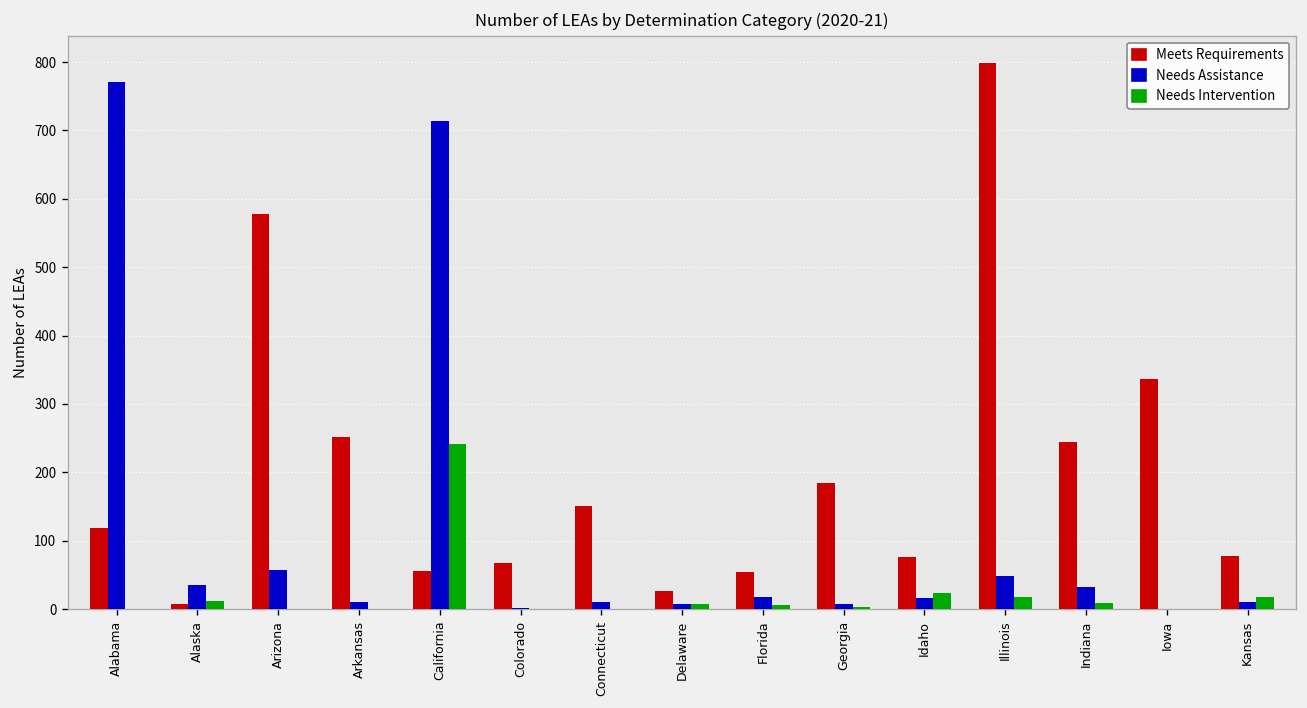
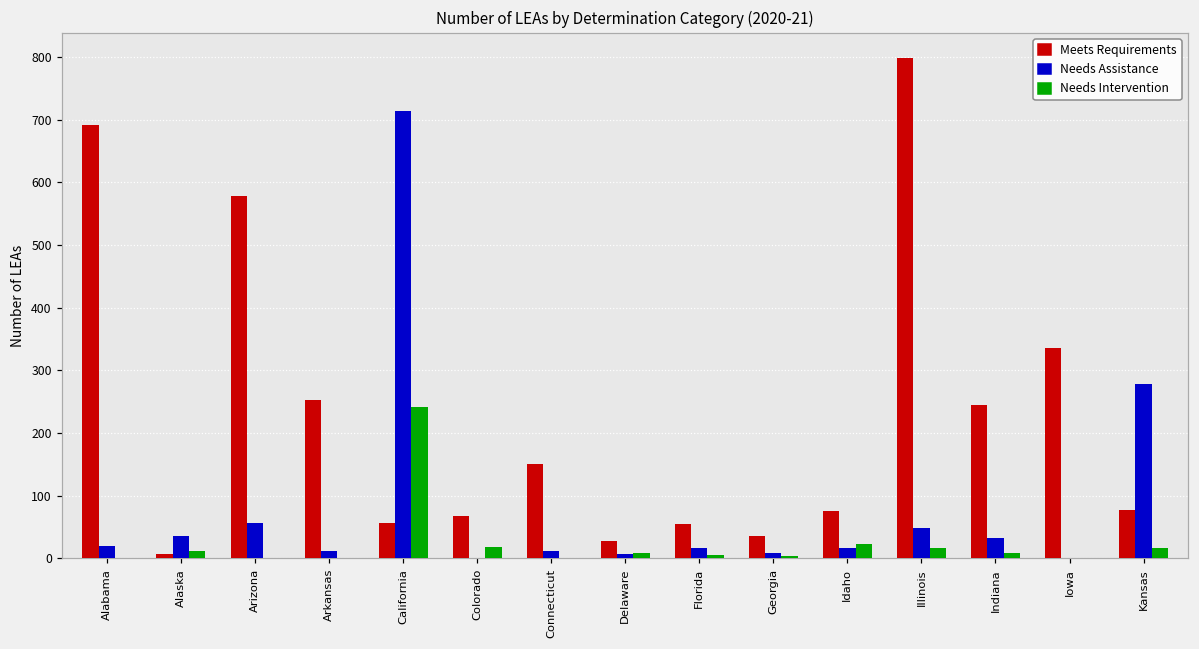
Meets Requirements, Alabama: 120 -> 690
Needs Assistance, Alabama: 770 -> 20
Needs Intervention, Colorado: 0 -> 20
Meets Requirements, Georgia: 190 -> 40
Needs Assistance, Kansas: 10 -> 280
